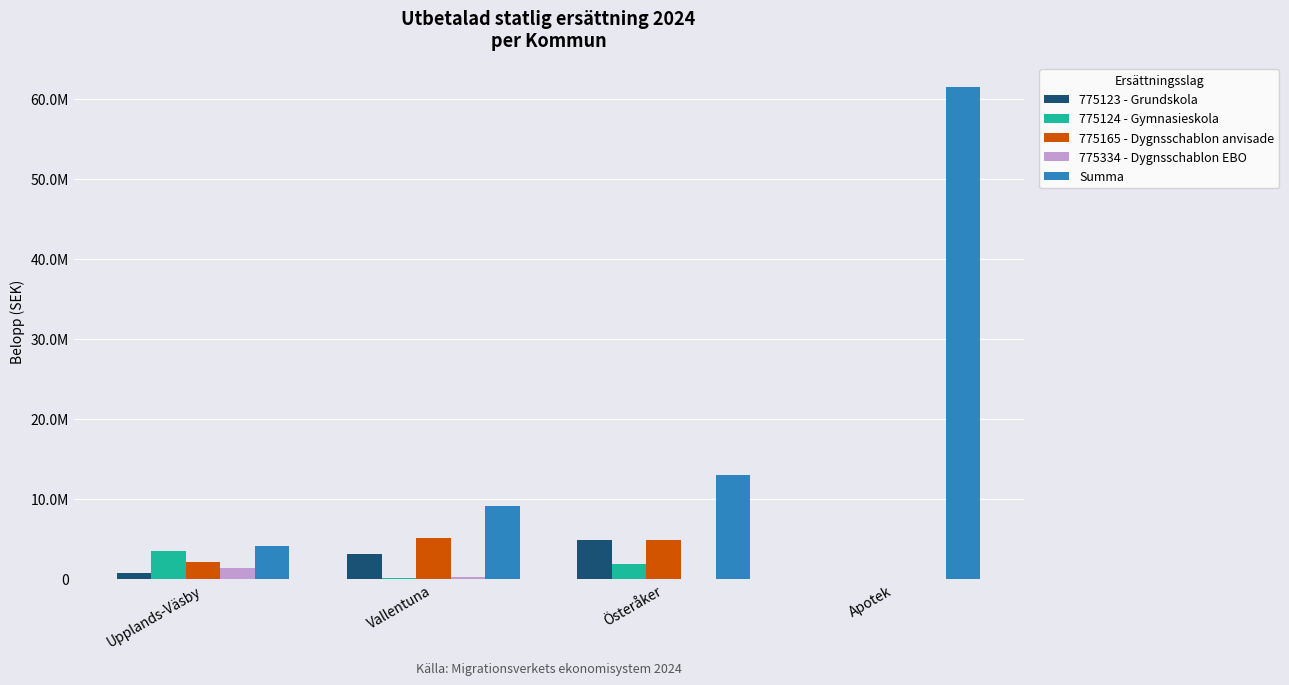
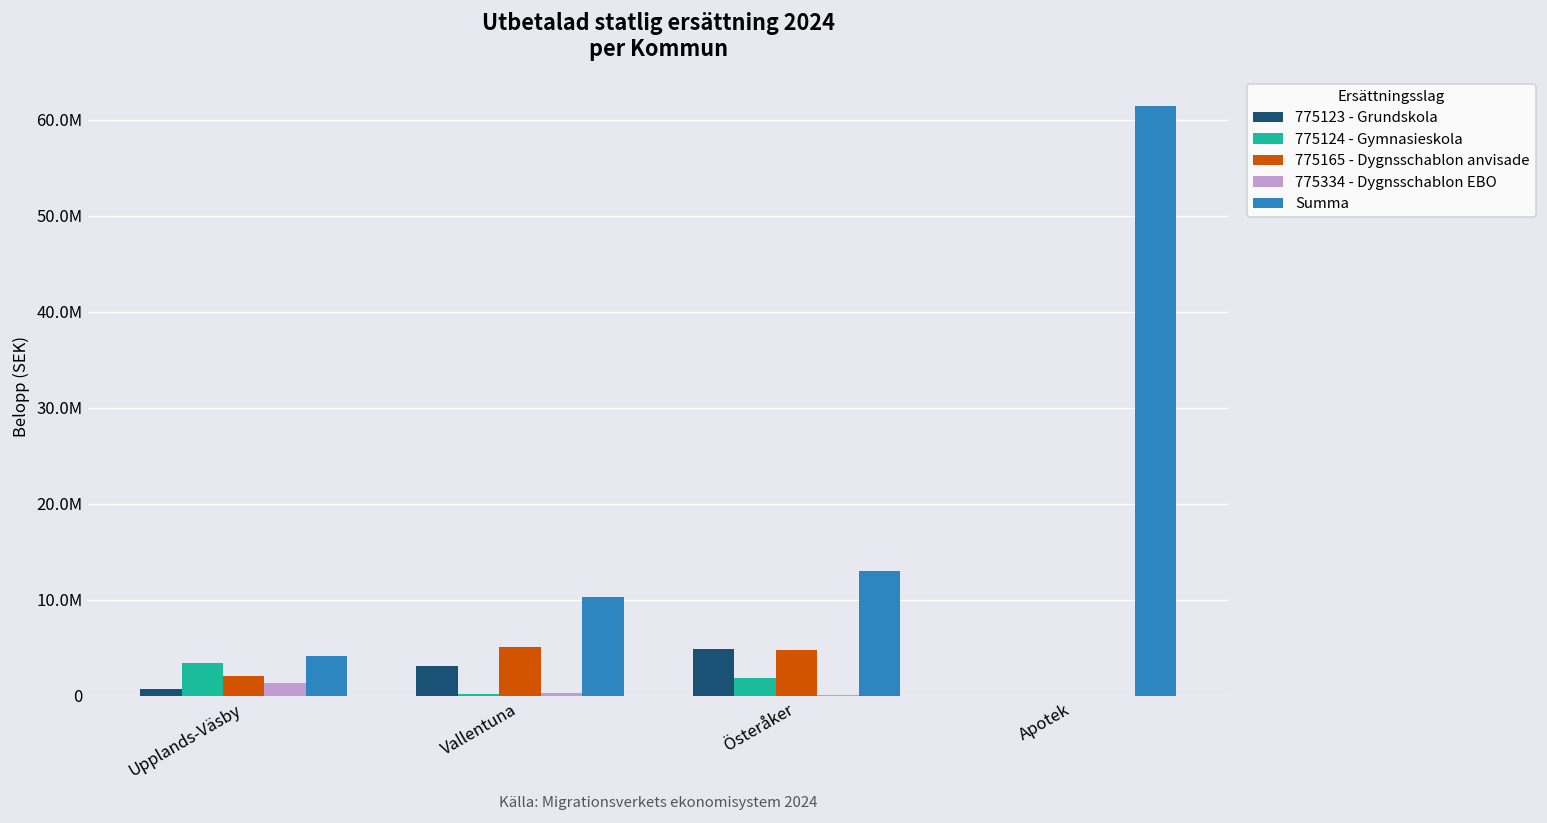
Summa, Vallentuna: 9000000 -> 10000000
